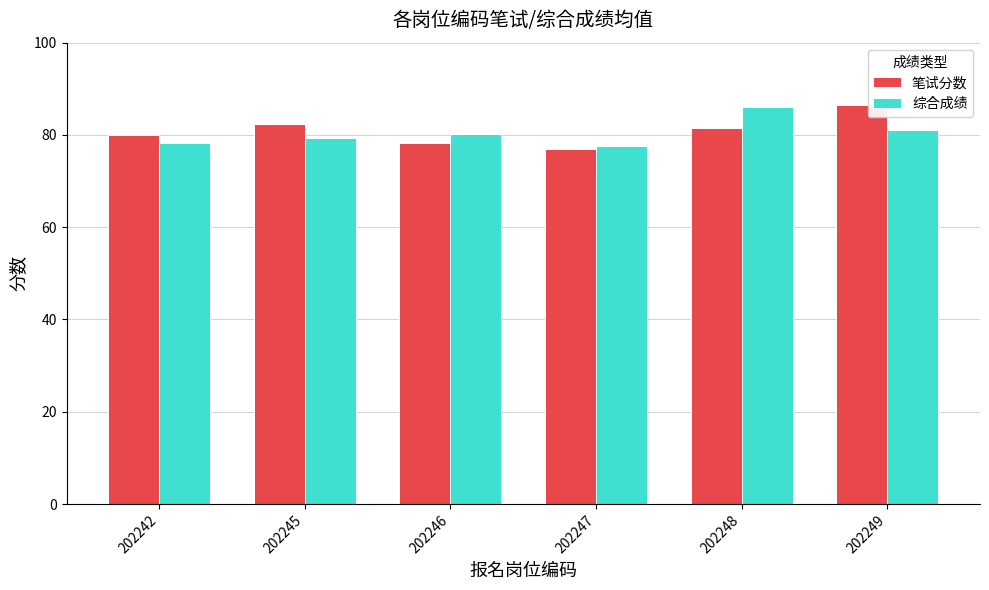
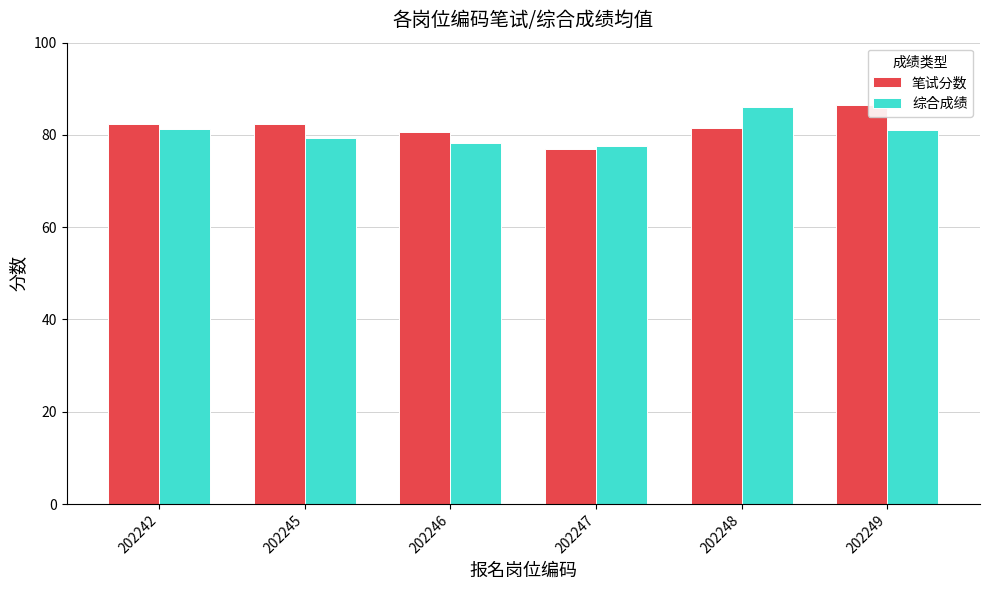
笔试分数, 202242: 80 -> 82
综合成绩, 202242: 78 -> 81
笔试分数, 202246: 78 -> 81
综合成绩, 202246: 80 -> 78
